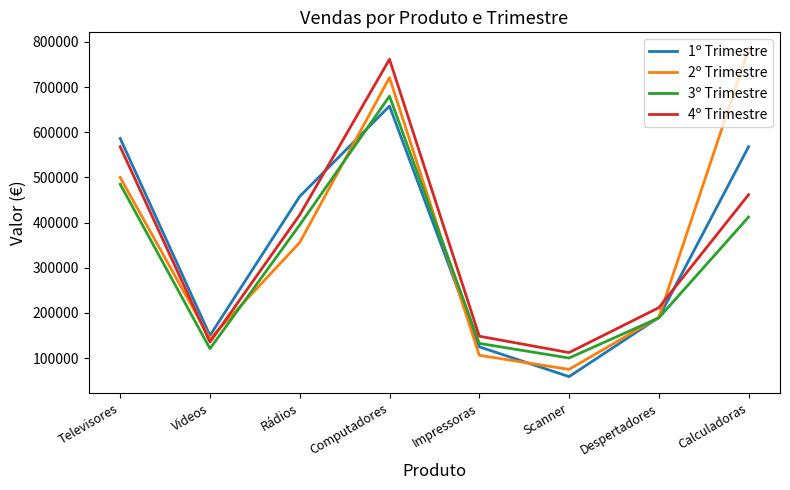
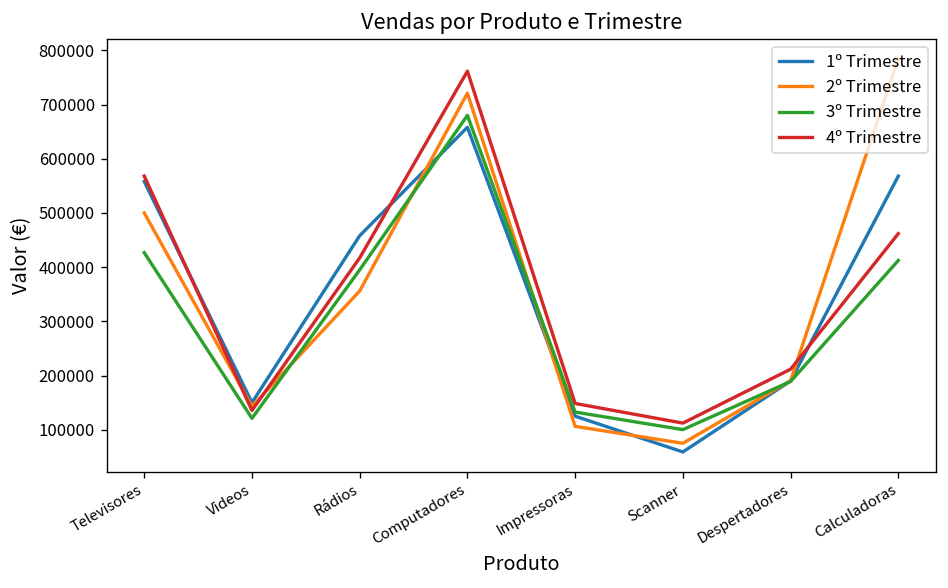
1º Trimestre, Televisores: 590000 -> 560000
3º Trimestre, Televisores: 490000 -> 430000
